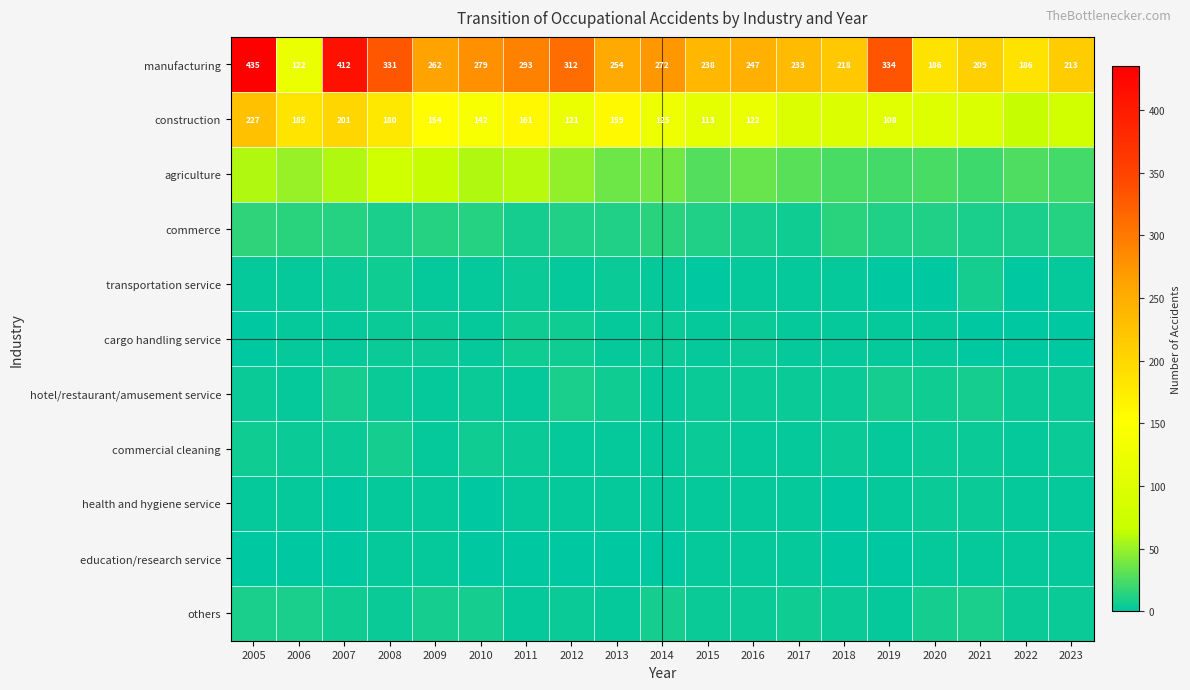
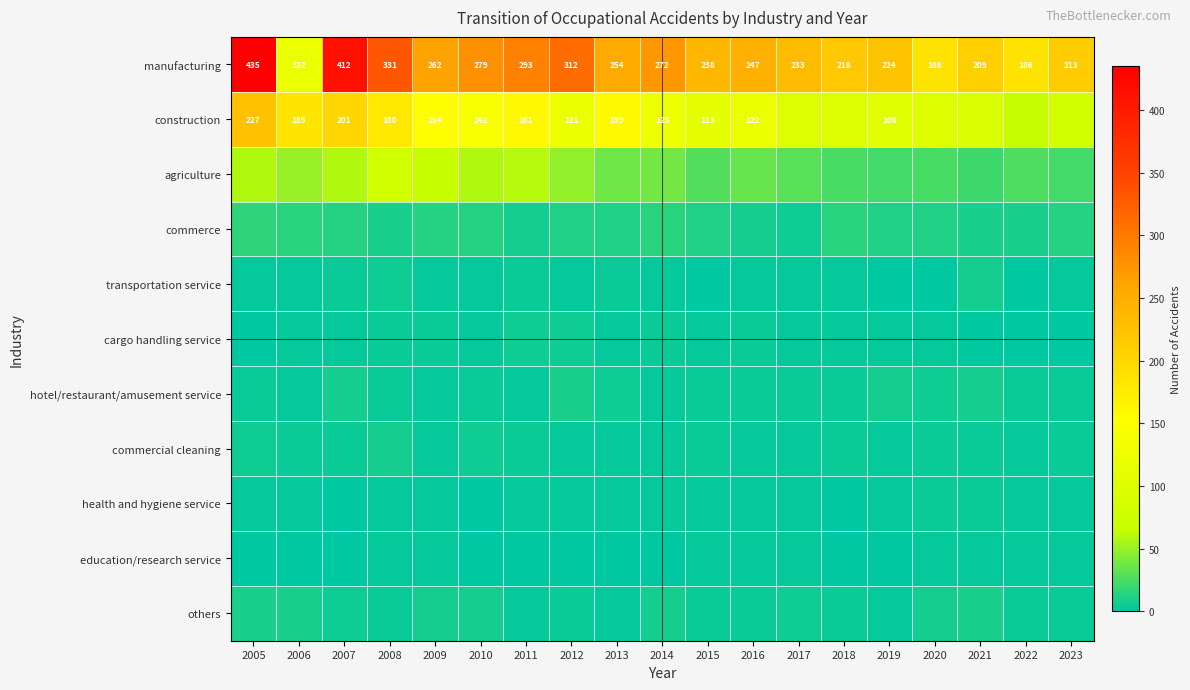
manufacturing, 2019: 334 -> 224
